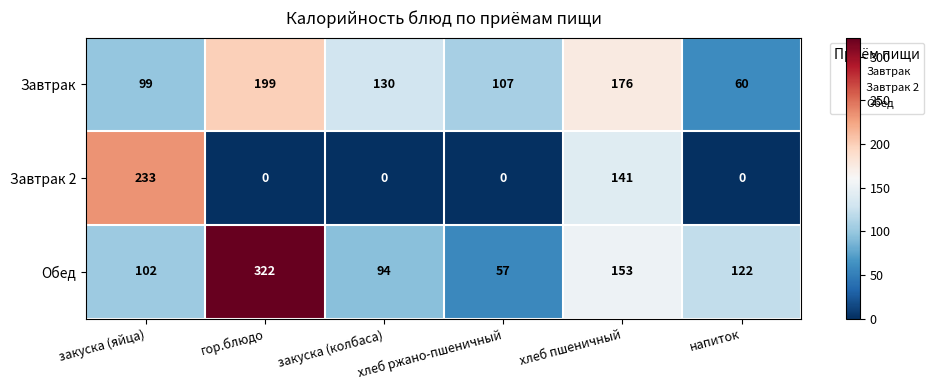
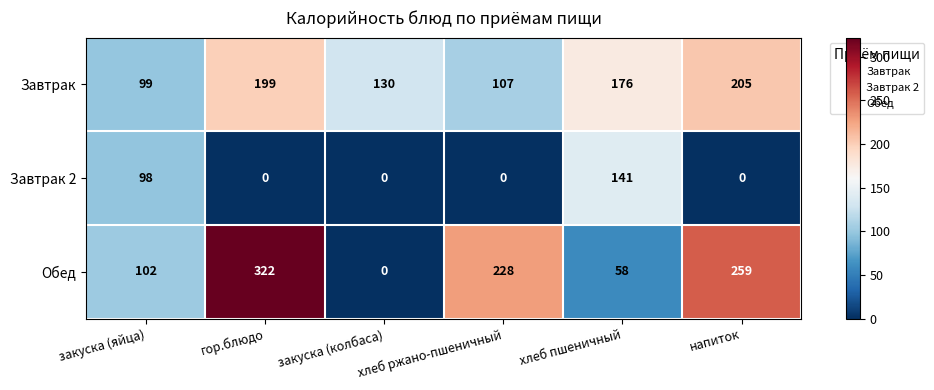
Завтрак, напиток: 60 -> 205
Завтрак 2, закуска (яйца): 233 -> 98
Обед, закуска (колбаса): 94 -> 0
Обед, хлеб ржано-пшеничный: 57 -> 228
Обед, хлеб пшеничный: 153 -> 58
Обед, напиток: 122 -> 259
